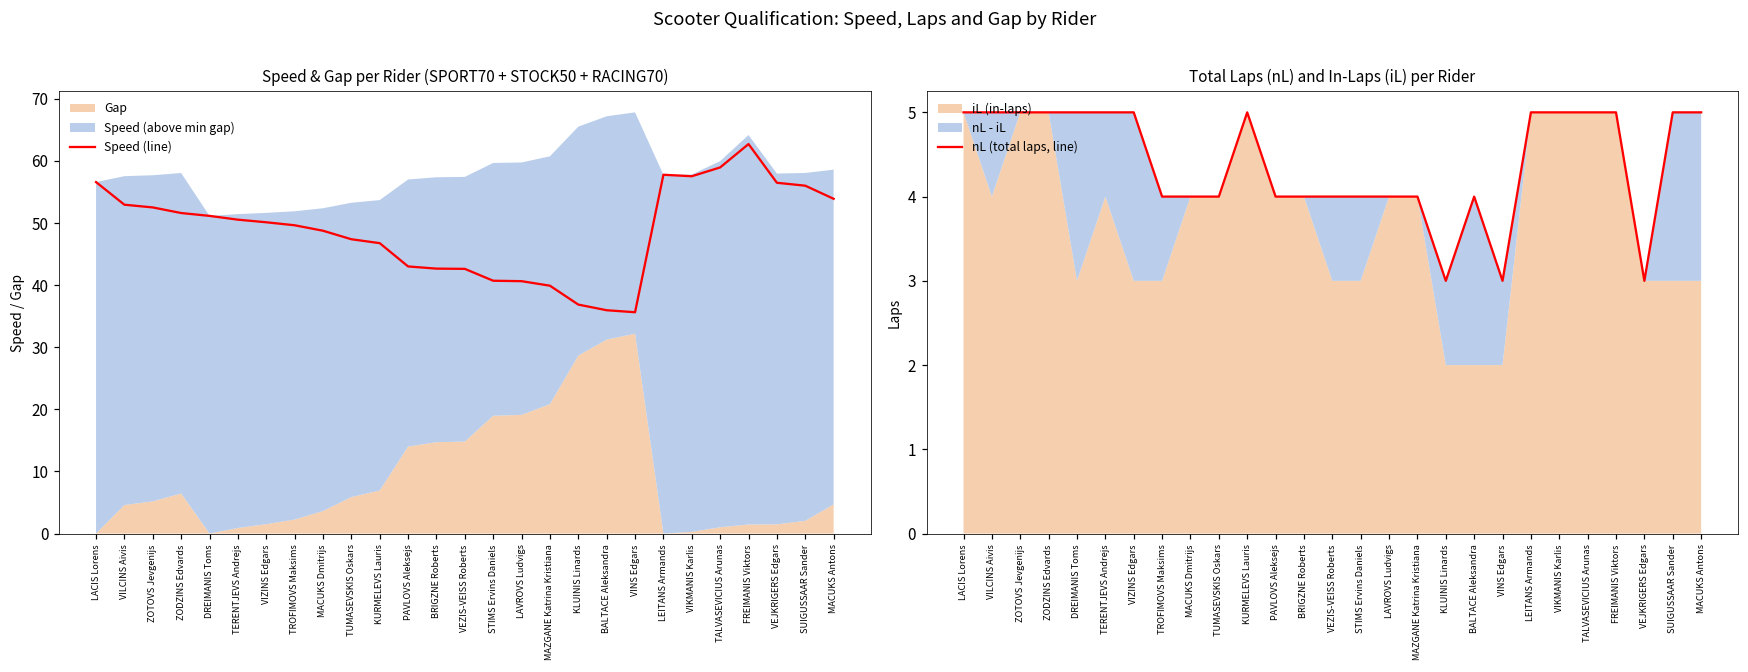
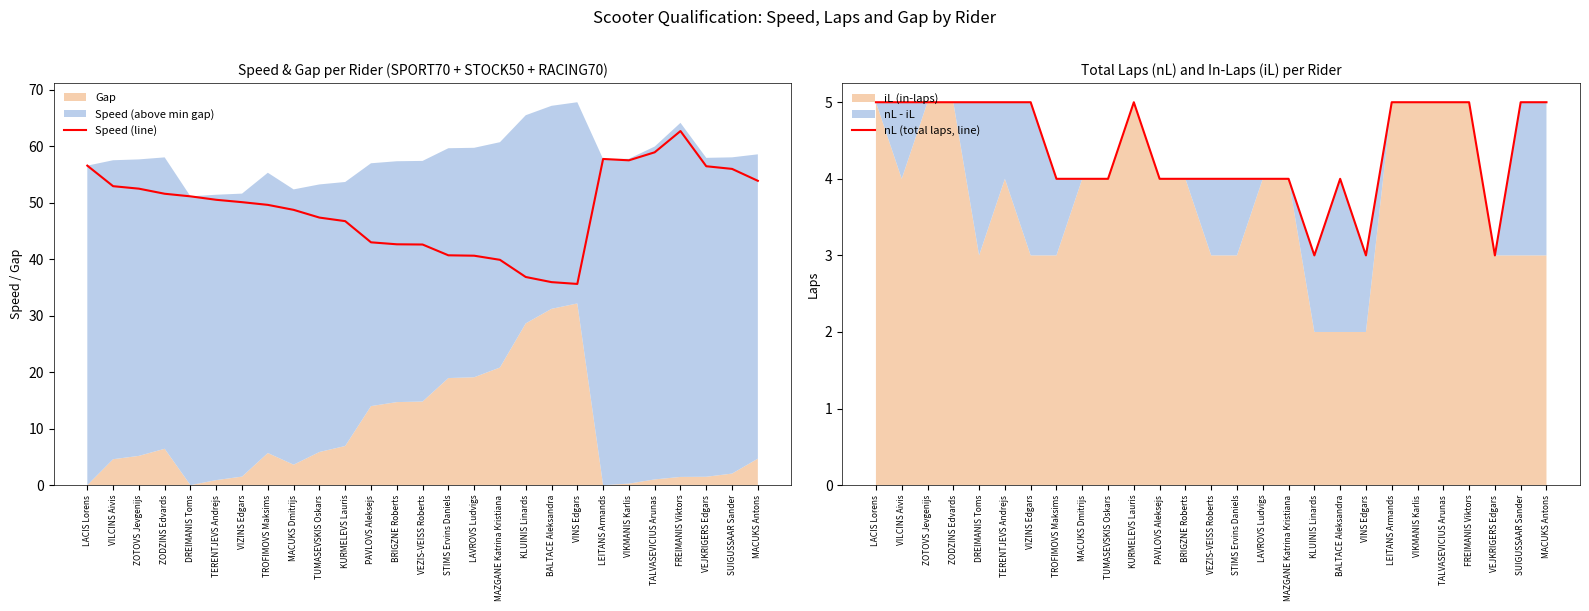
Speed & Gap per Rider (SPORT70 + STOCK50 + RACING70), Gap, TROFIMOVS Maksims: 2 -> 6
